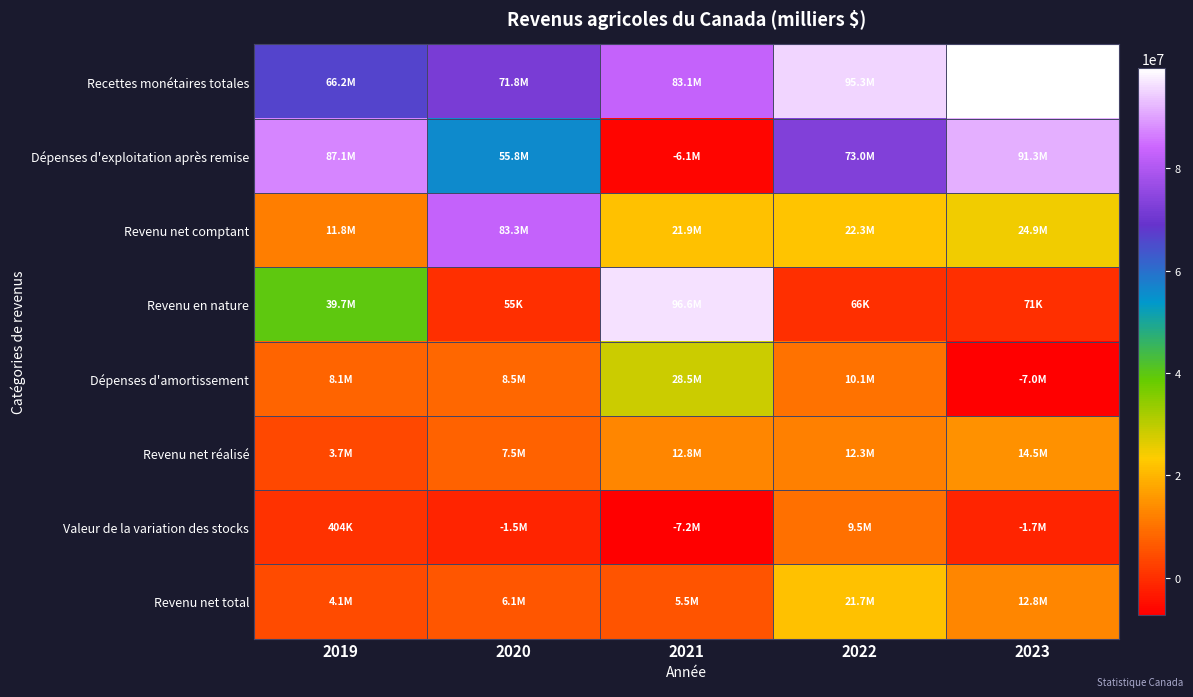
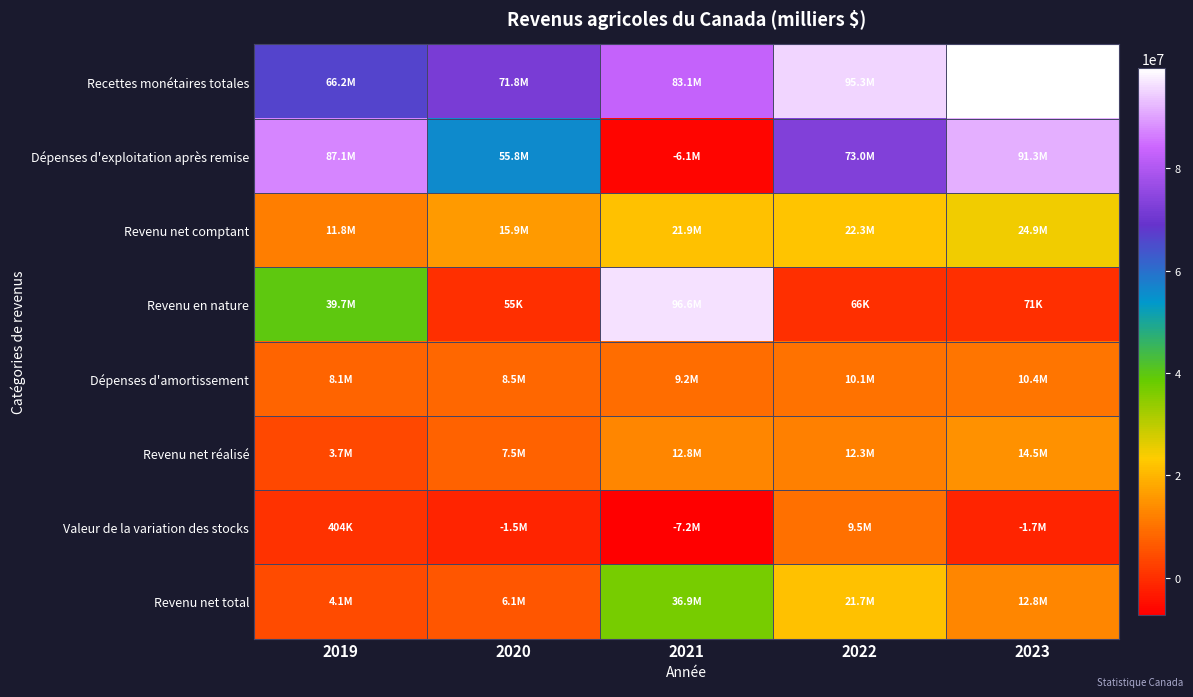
Revenu net comptant, 2020: 83.3M -> 15.9M
Dépenses d'amortissement, 2021: 28.5M -> 9.2M
Dépenses d'amortissement, 2023: -7.0M -> 10.4M
Revenu net total, 2021: 5.5M -> 36.9M
